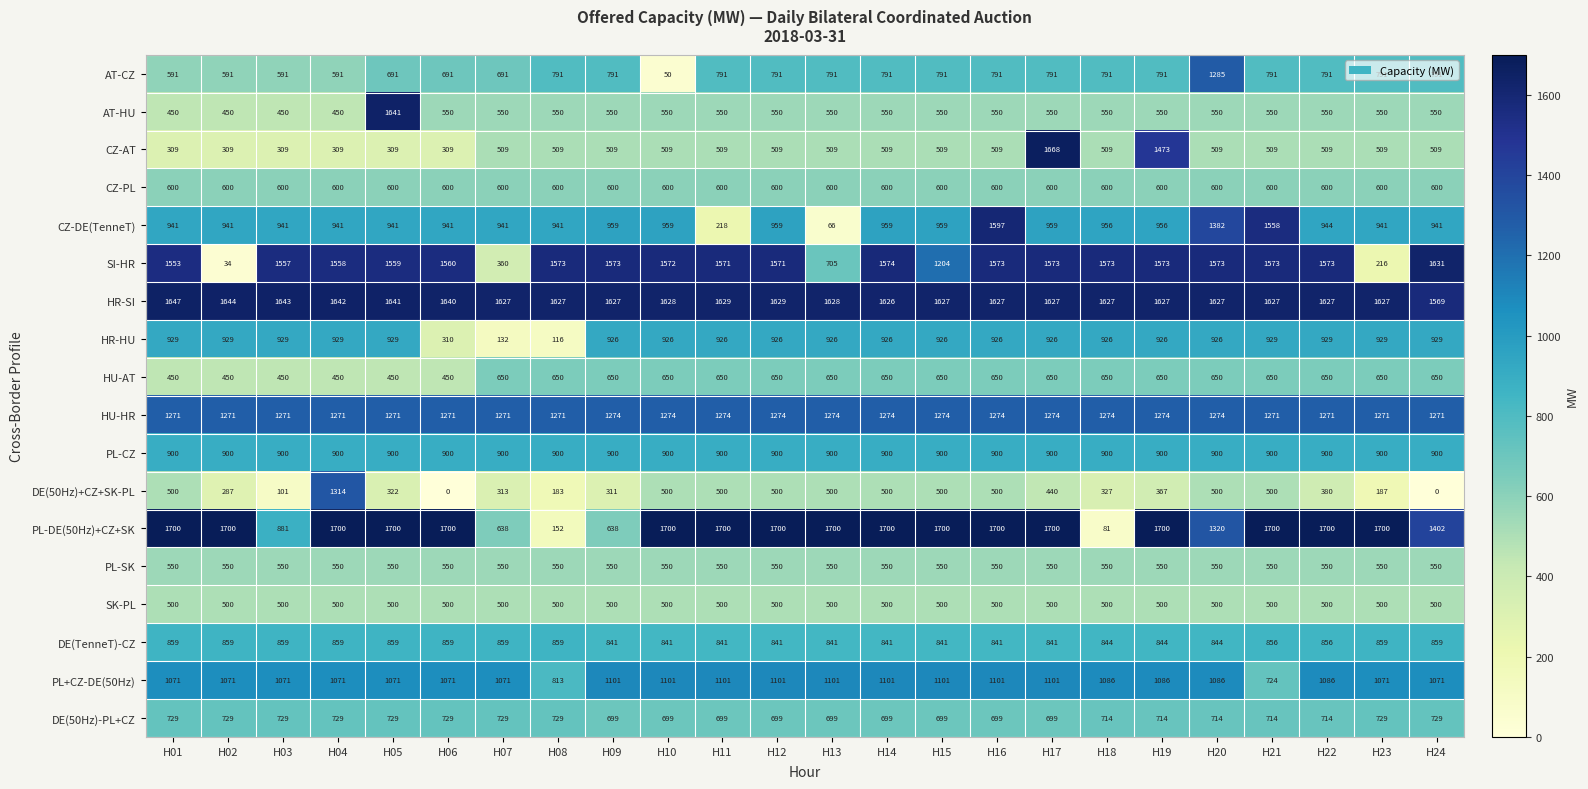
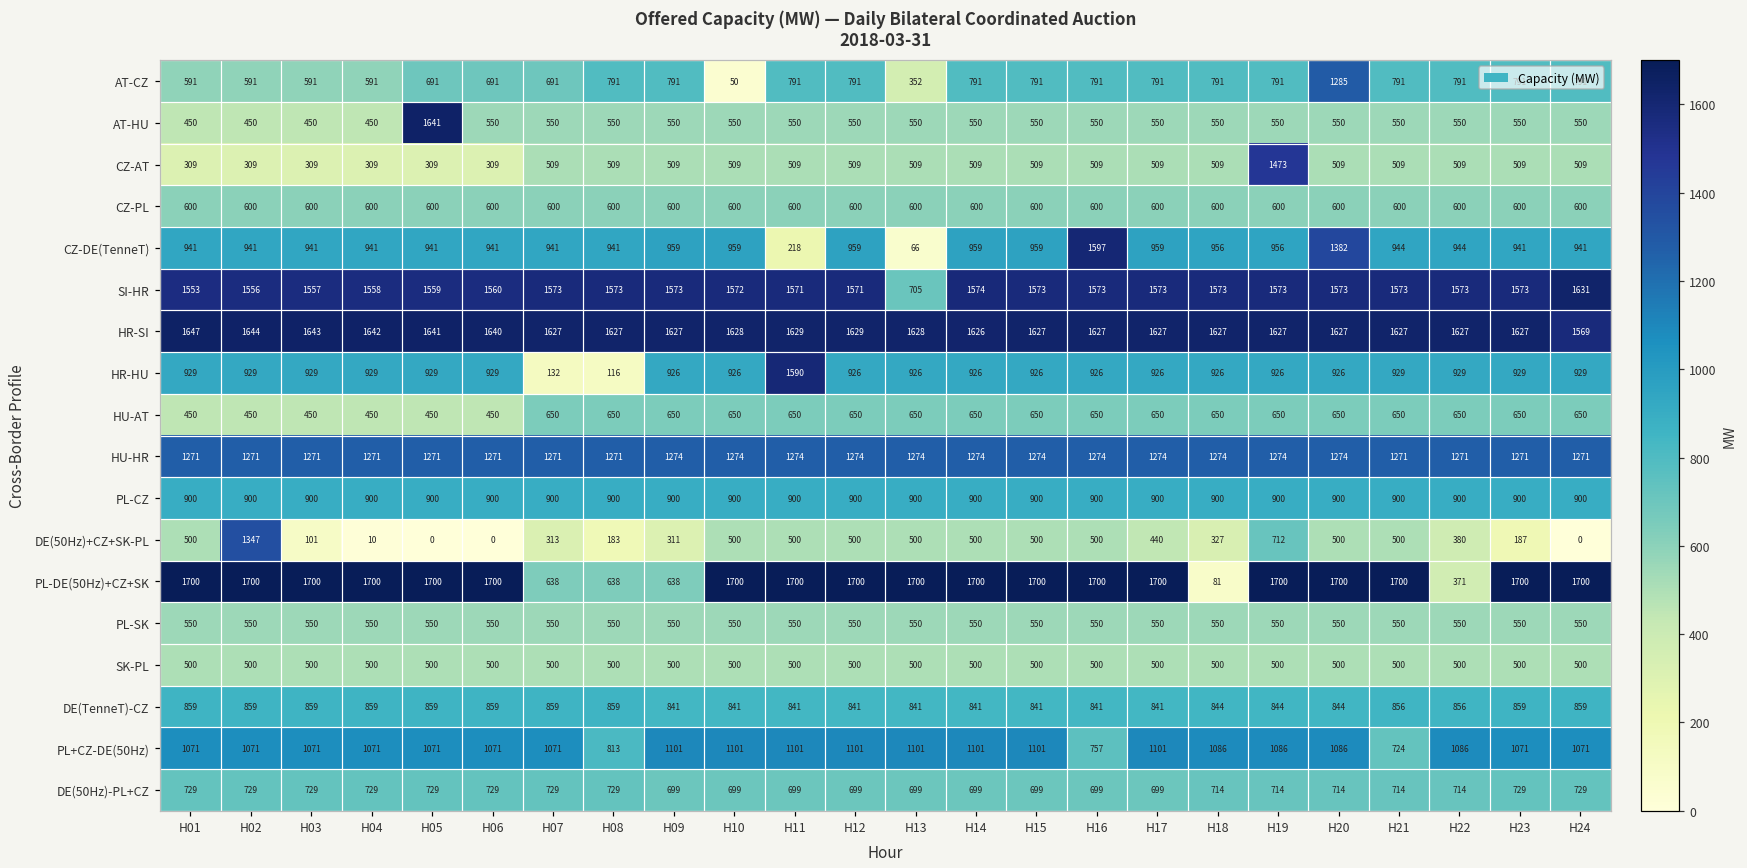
AT-CZ, H13: 791 -> 352
CZ-AT, H17: 1668 -> 509
CZ-DE(TenneT), H21: 1558 -> 944
SI-HR, H02: 34 -> 1556
SI-HR, H07: 360 -> 1573
SI-HR, H15: 1204 -> 1573
SI-HR, H23: 216 -> 1573
HR-HU, H06: 310 -> 929
HR-HU, H11: 926 -> 1590
DE(50Hz)+CZ+SK-PL, H02: 287 -> 1347
DE(50Hz)+CZ+SK-PL, H04: 1314 -> 10
DE(50Hz)+CZ+SK-PL, H05: 322 -> 0
DE(50Hz)+CZ+SK-PL, H19: 367 -> 712
PL-DE(50Hz)+CZ+SK, H03: 881 -> 1700
PL-DE(50Hz)+CZ+SK, H08: 152 -> 638
PL-DE(50Hz)+CZ+SK, H20: 1320 -> 1700
PL-DE(50Hz)+CZ+SK, H22: 1700 -> 371
PL-DE(50Hz)+CZ+SK, H24: 1402 -> 1700
PL+CZ-DE(50Hz), H16: 1101 -> 757
